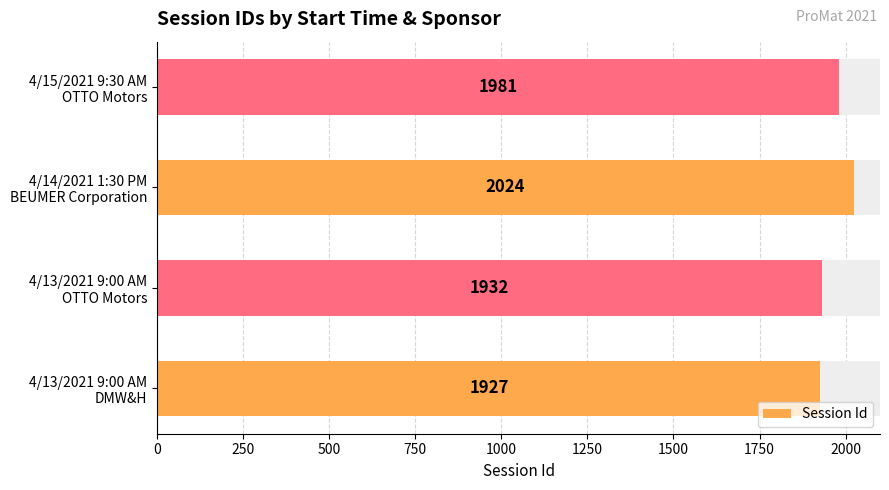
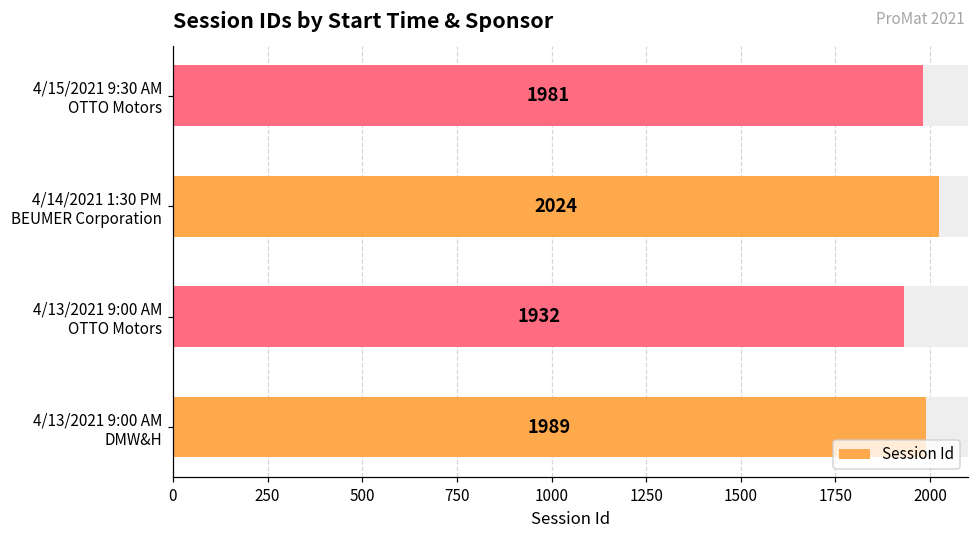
Session Id, 4/13/2021 9:00 AM DMW&H: 1927 -> 1989
